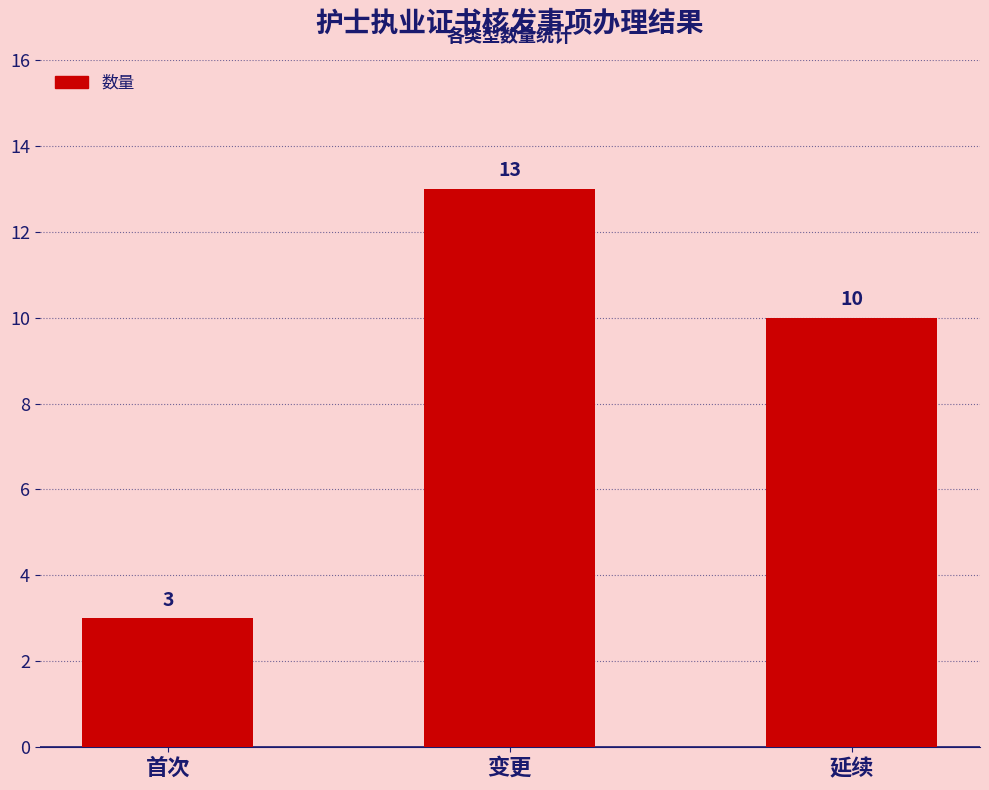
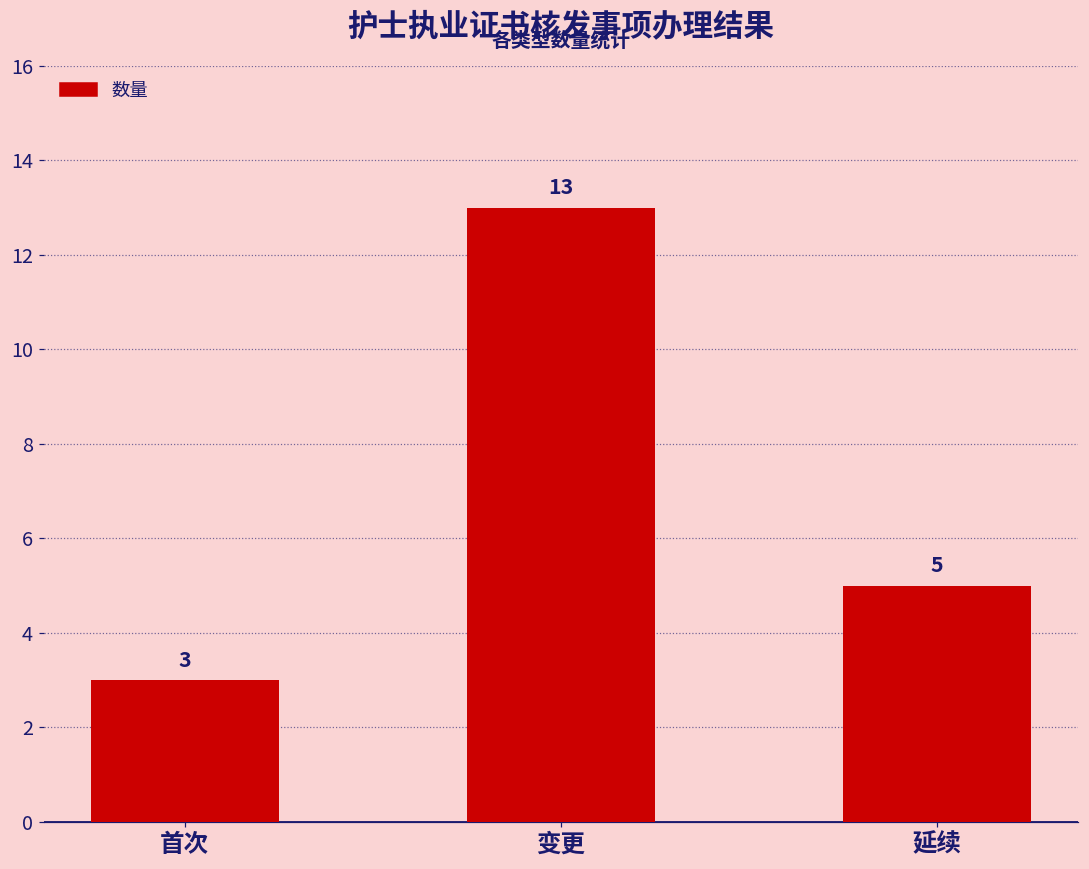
延续: 10 -> 5
